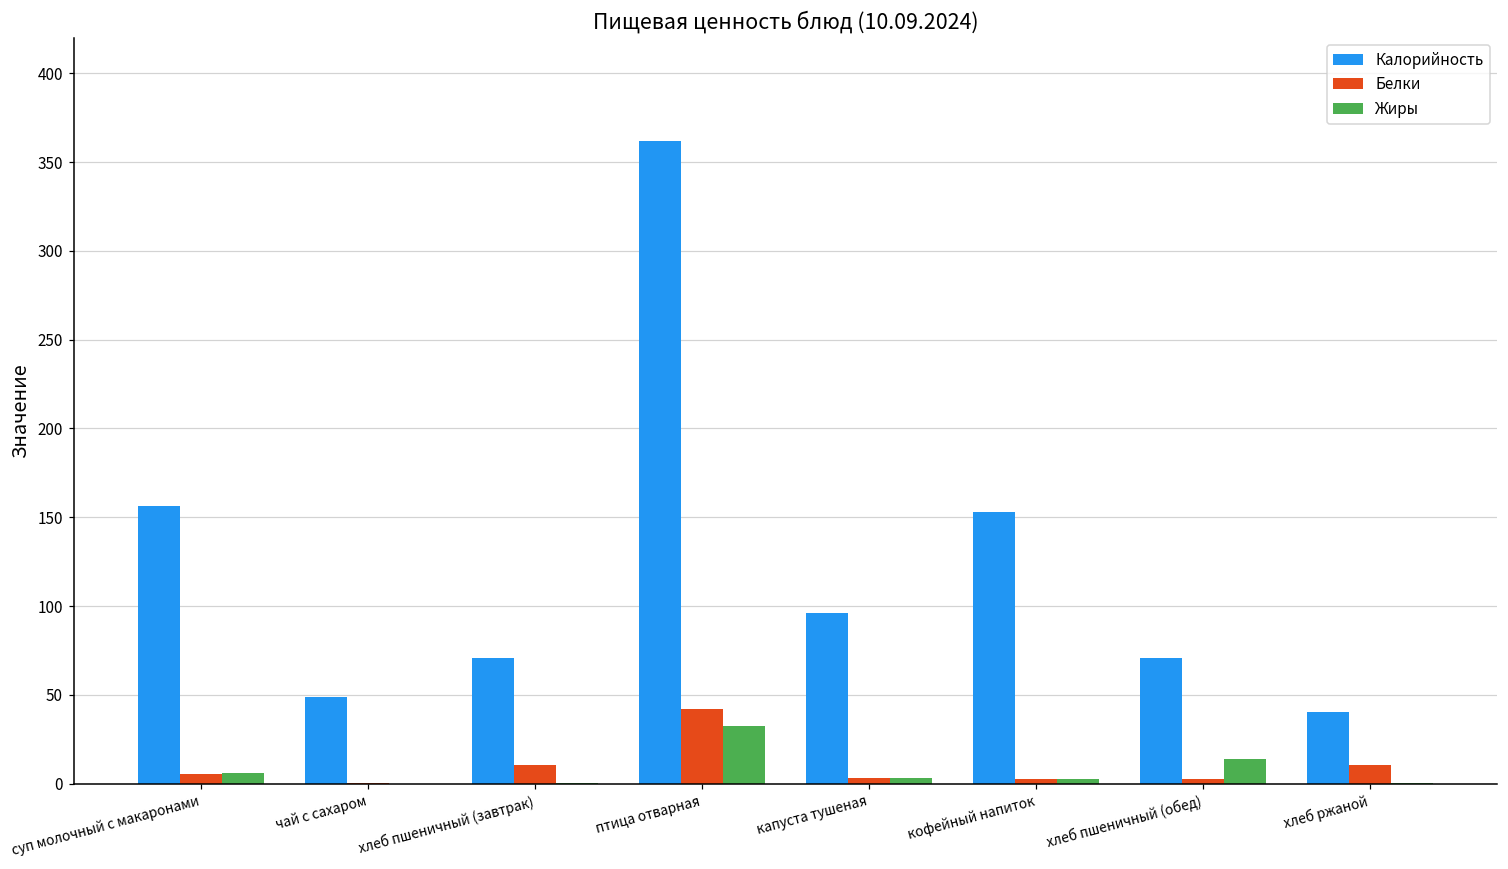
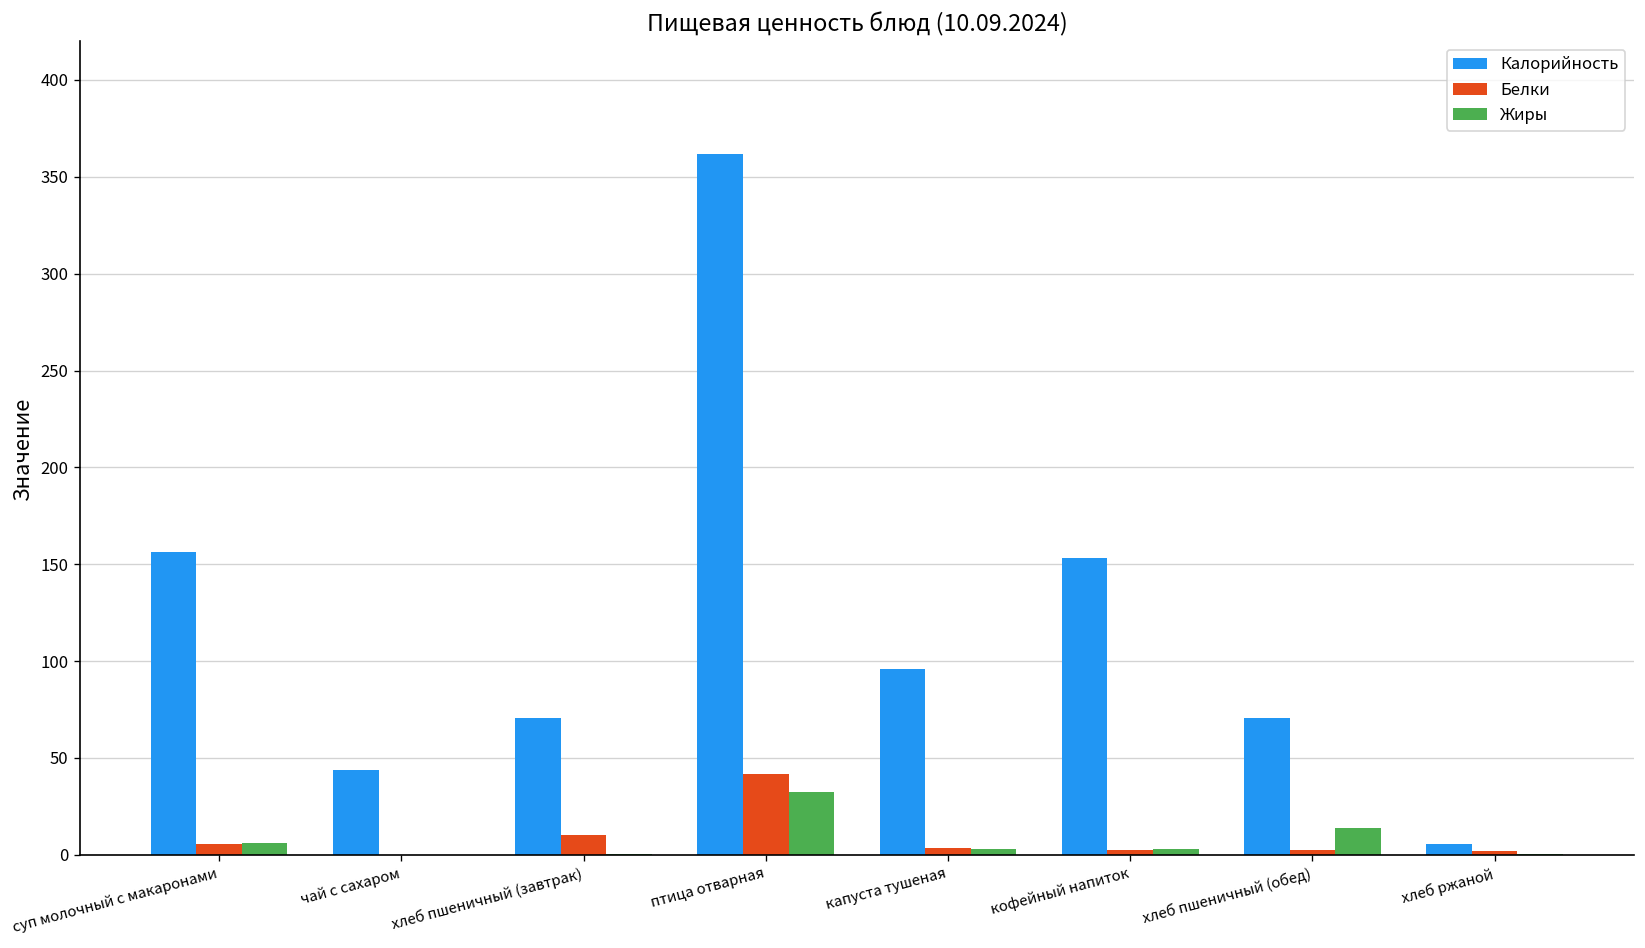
Калорийность, чай с сахаром: 49 -> 44
Калорийность, хлеб ржаной: 40 -> 6
Белки, хлеб ржаной: 10 -> 2
